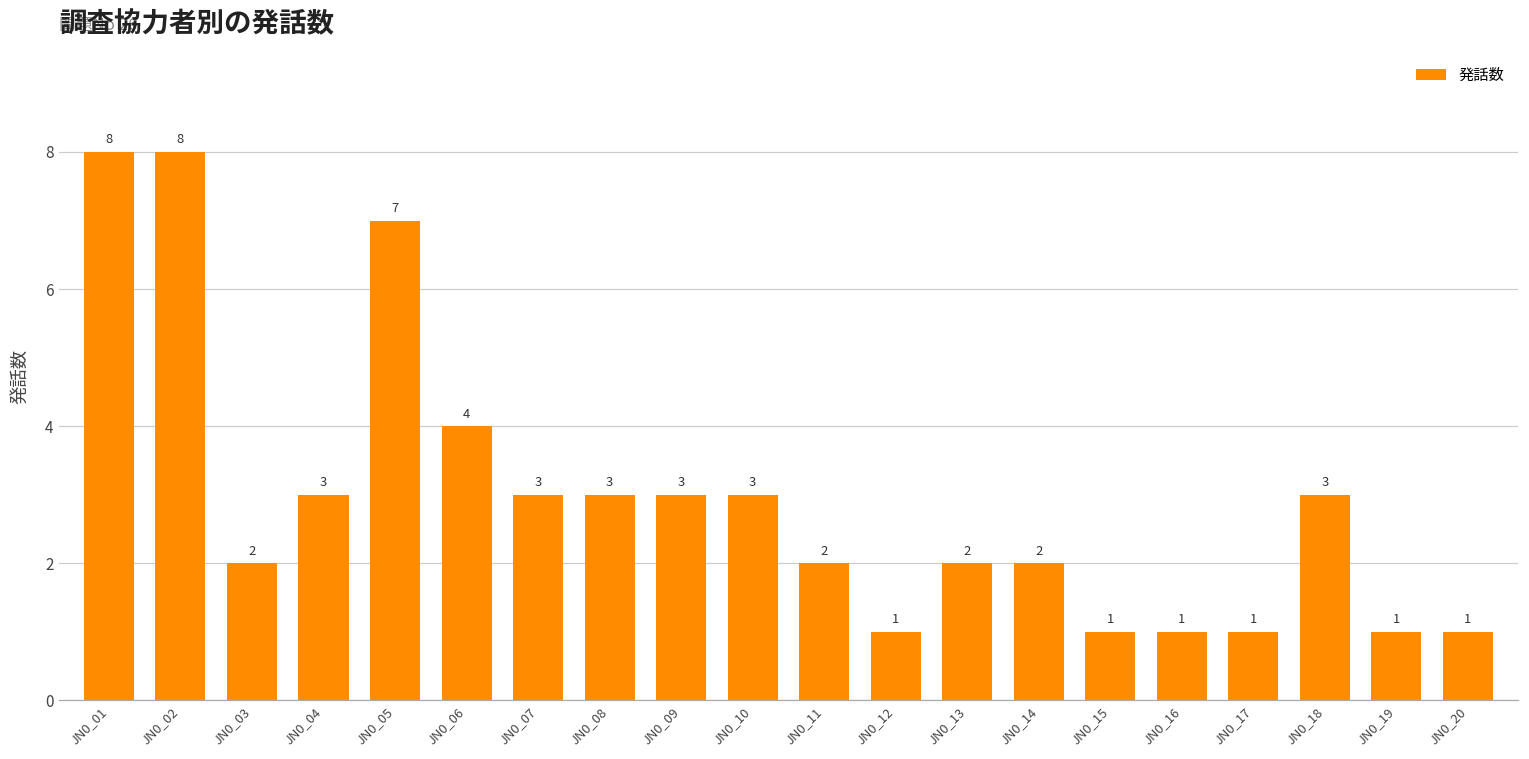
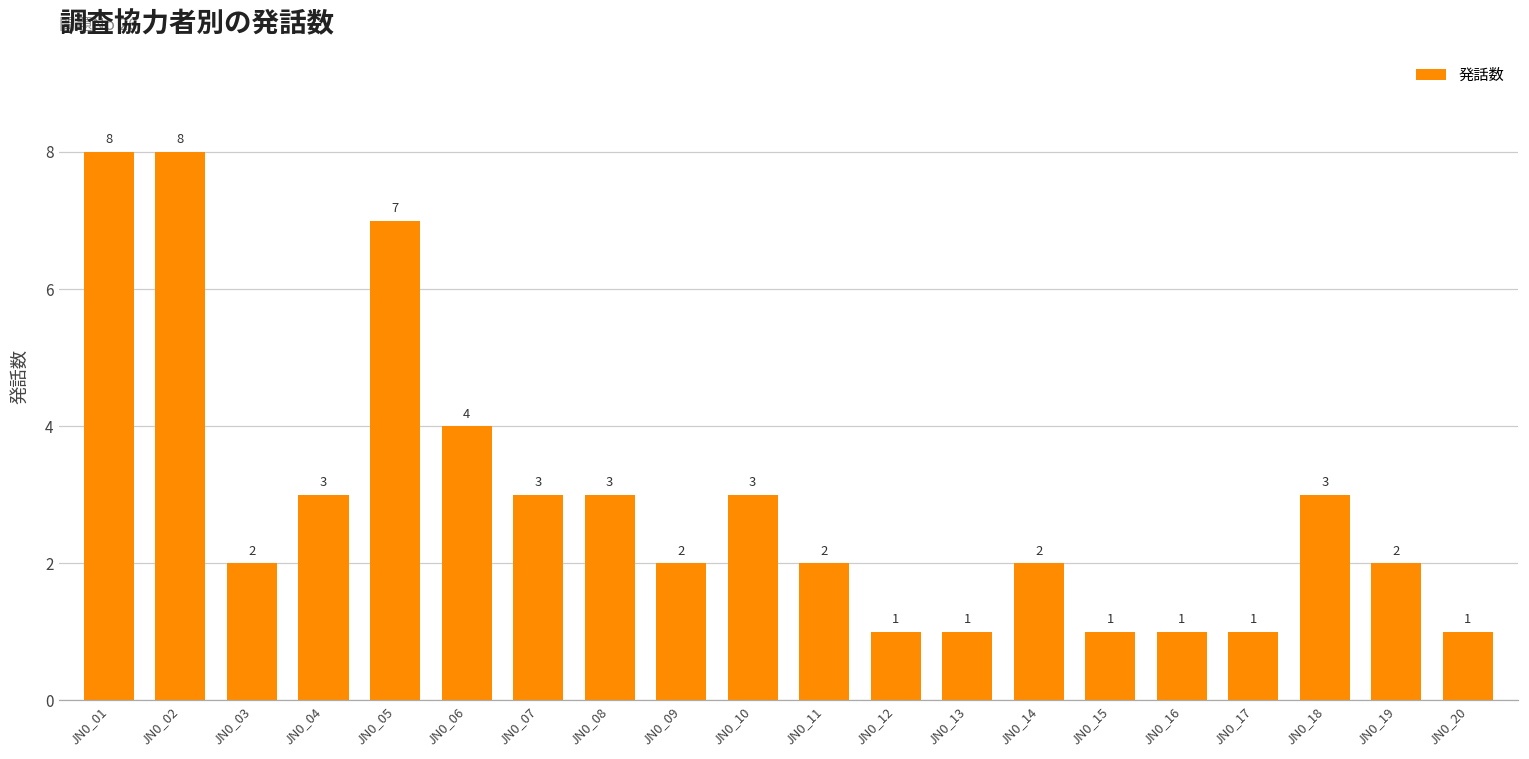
JN0_09: 3 -> 2
JN0_13: 2 -> 1
JN0_19: 1 -> 2
